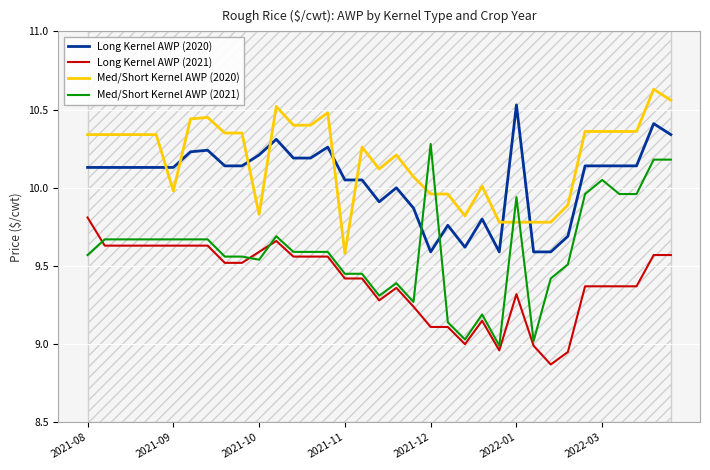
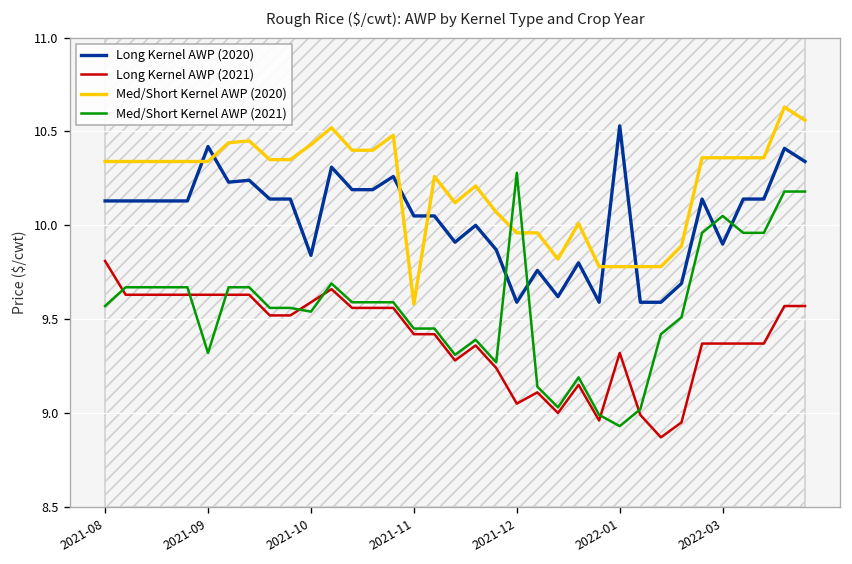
Long Kernel AWP (2020), 2021-09: 10.13 -> 10.42
Med/Short Kernel AWP (2020), 2021-09: 9.98 -> 10.34
Med/Short Kernel AWP (2021), 2021-09: 9.67 -> 9.32
Long Kernel AWP (2020), 2021-10: 10.21 -> 9.84
Med/Short Kernel AWP (2020), 2021-10: 9.83 -> 10.43
Long Kernel AWP (2021), 2021-12: 9.11 -> 9.05
Med/Short Kernel AWP (2021), 2022-01: 9.94 -> 8.93
Long Kernel AWP (2020), 2022-03: 10.14 -> 9.90
